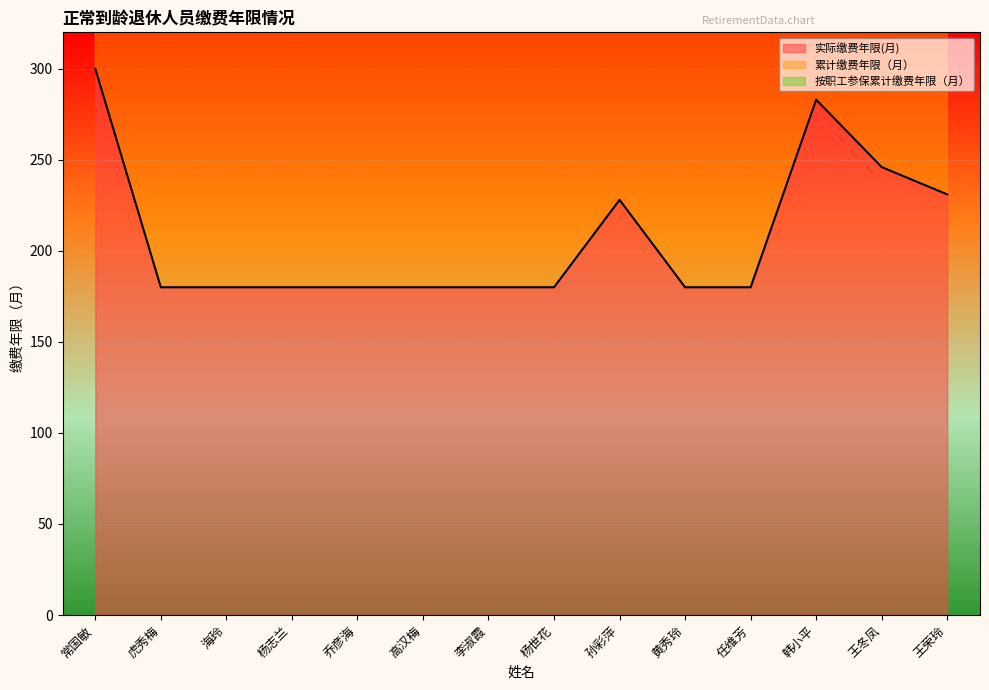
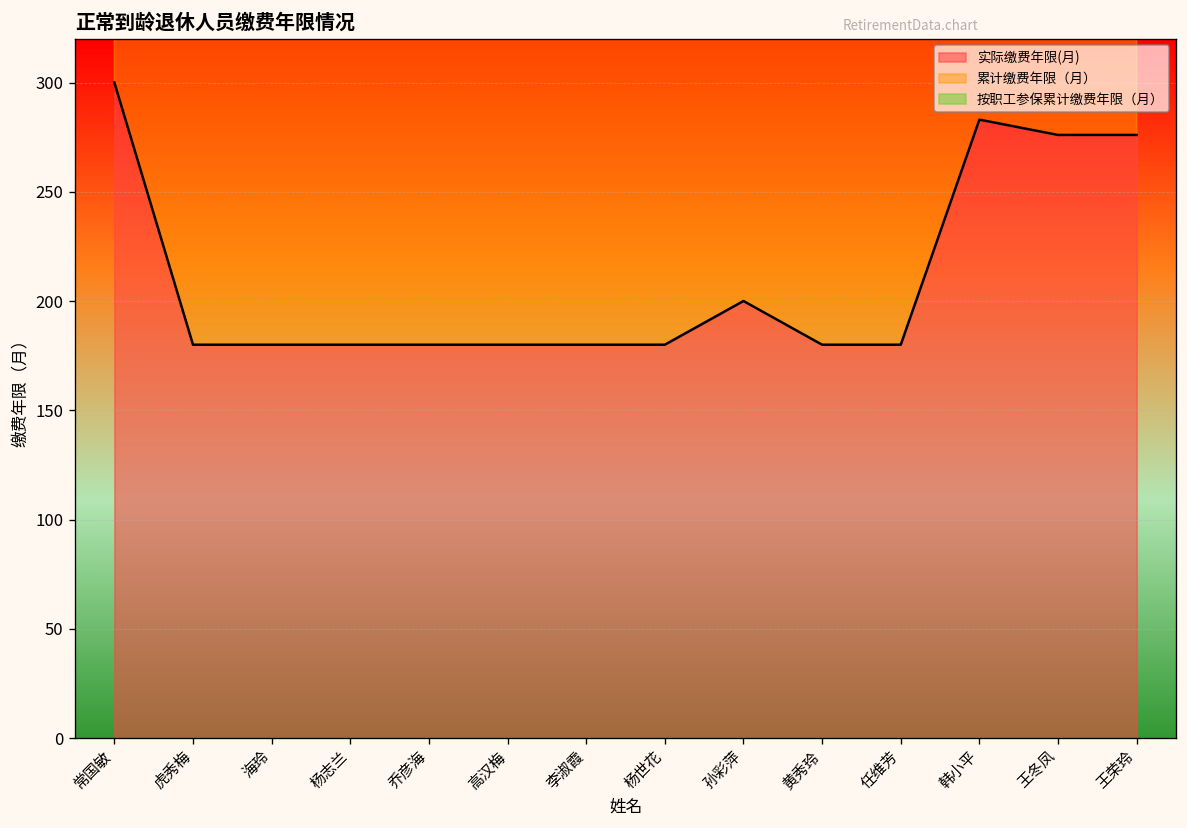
实际缴费年限(月), 孙彩萍: 228 -> 200
实际缴费年限(月), 王冬凤: 246 -> 276
实际缴费年限(月), 王荣玲: 231 -> 276
